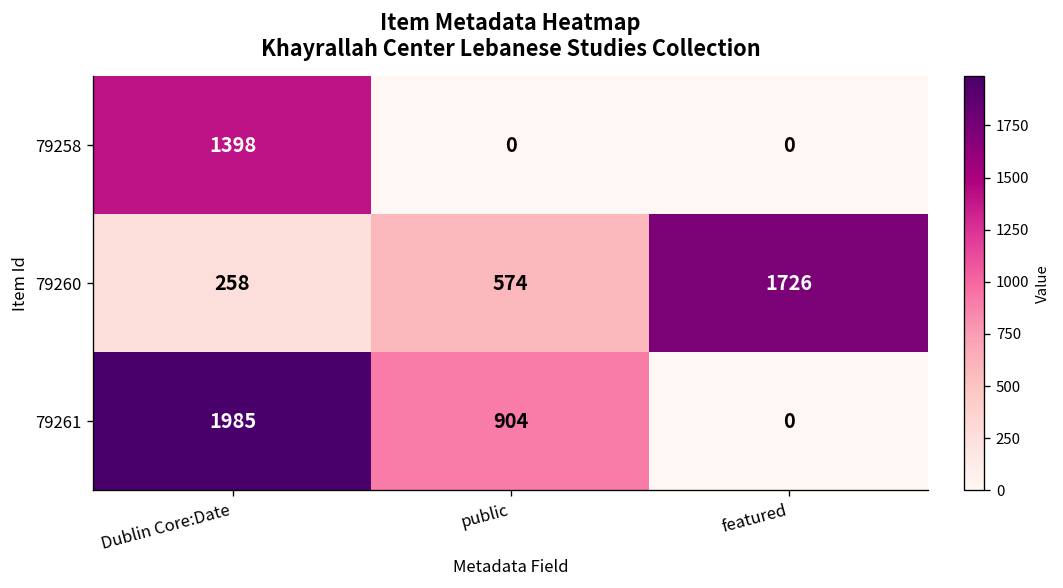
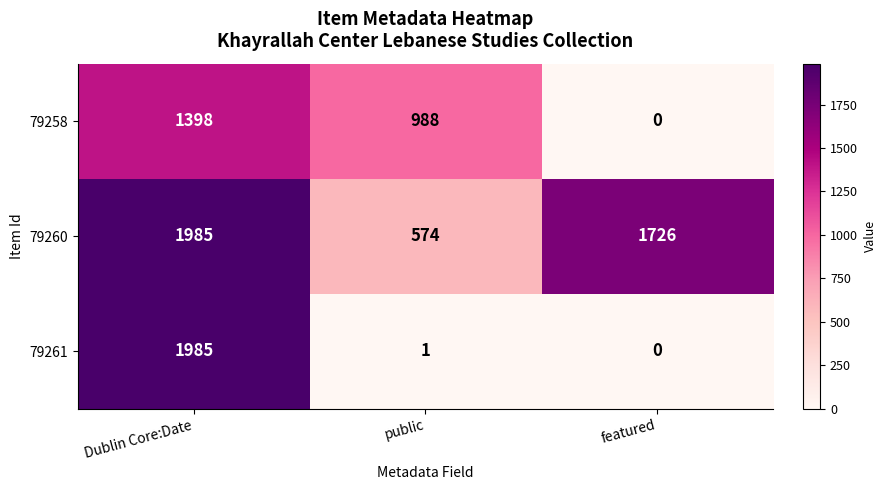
79258, public: 0 -> 988
79260, Dublin Core:Date: 258 -> 1985
79261, public: 904 -> 1
